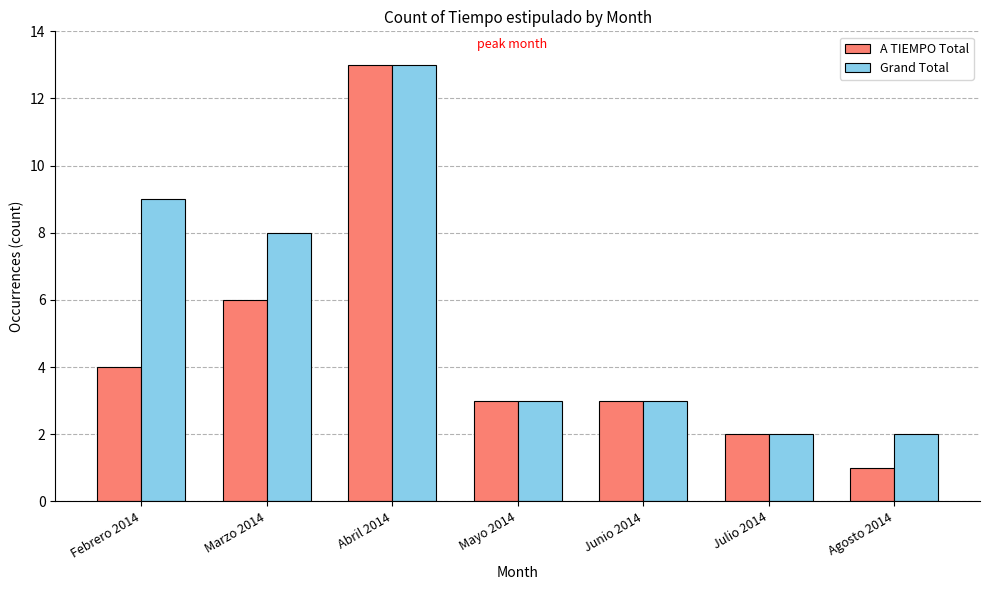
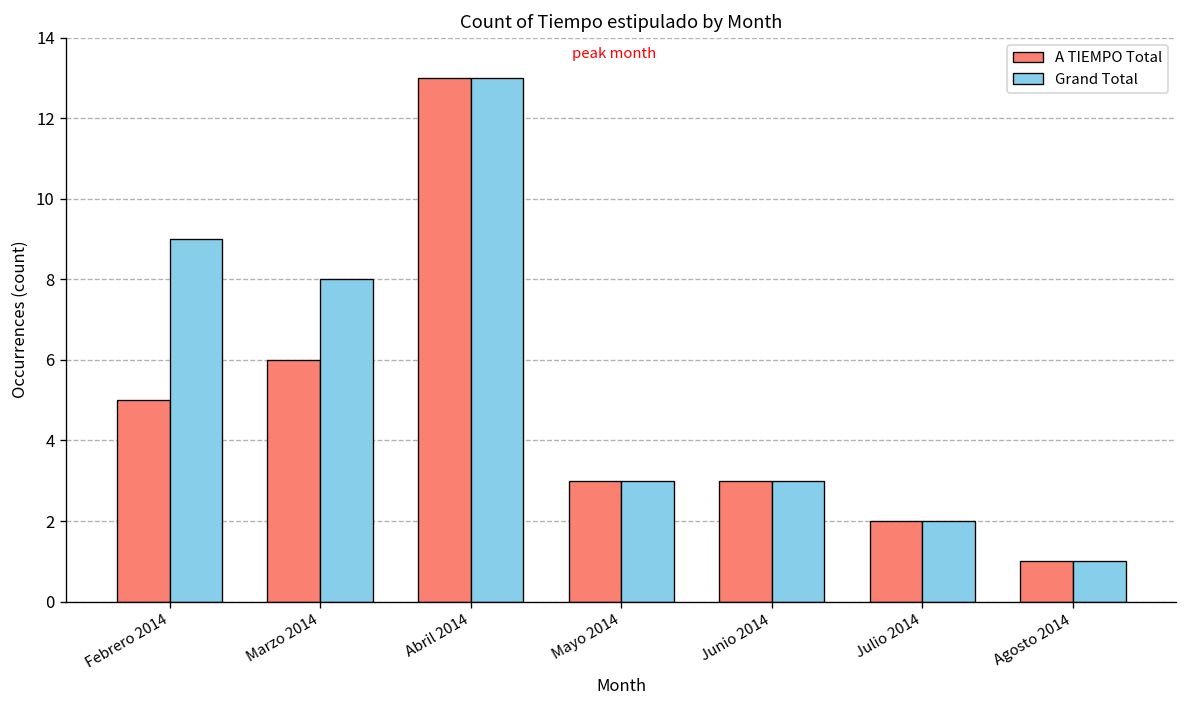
A TIEMPO Total, Febrero 2014: 4 -> 5
Grand Total, Agosto 2014: 2 -> 1
